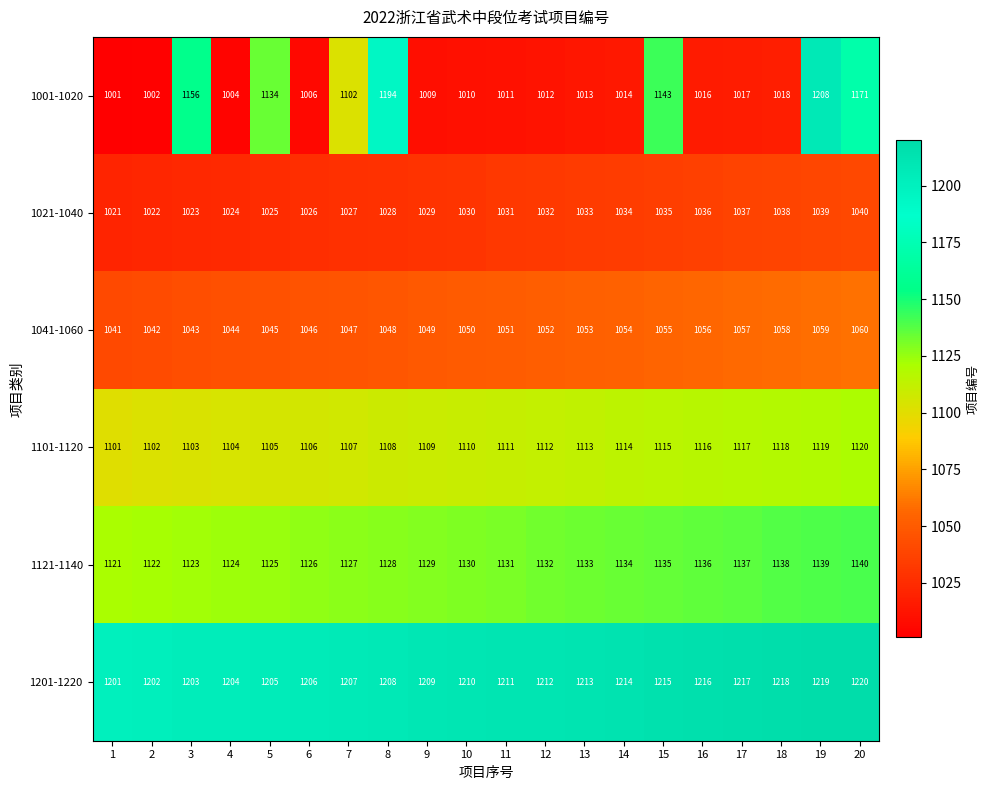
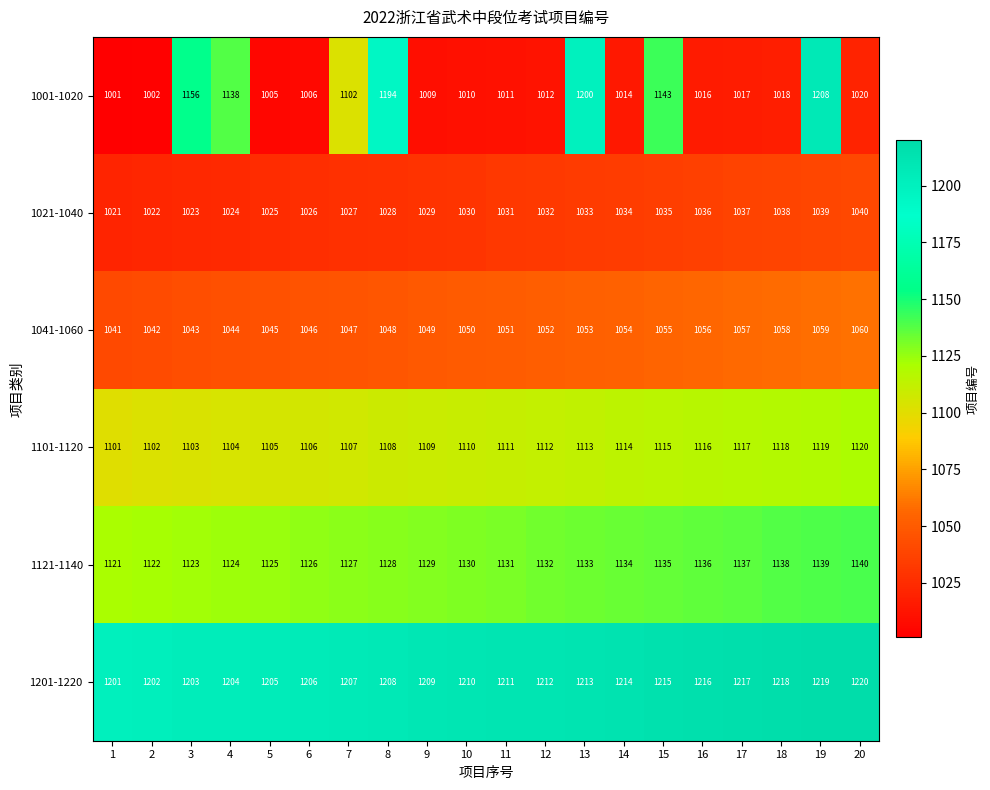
1001-1020, 4: 1004 -> 1138
1001-1020, 5: 1134 -> 1005
1001-1020, 13: 1013 -> 1200
1001-1020, 20: 1171 -> 1020
